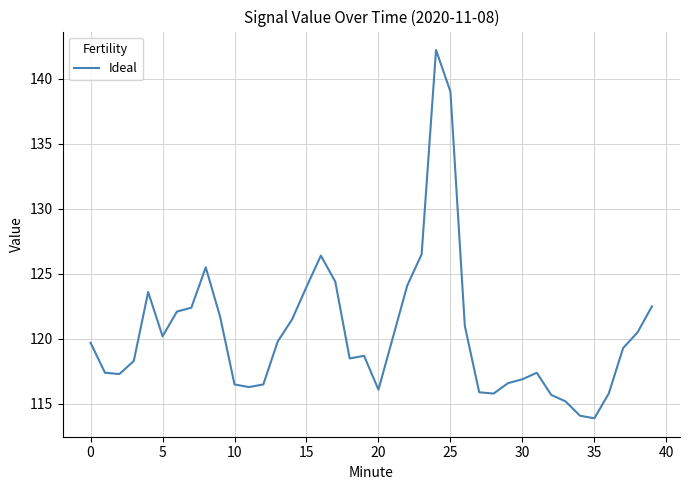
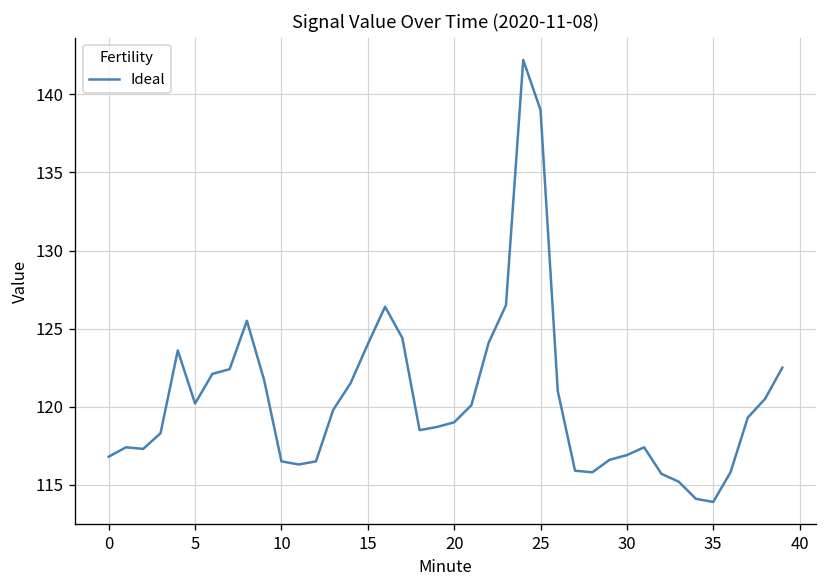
0: 119.7 -> 116.8
20: 116.1 -> 119.0
